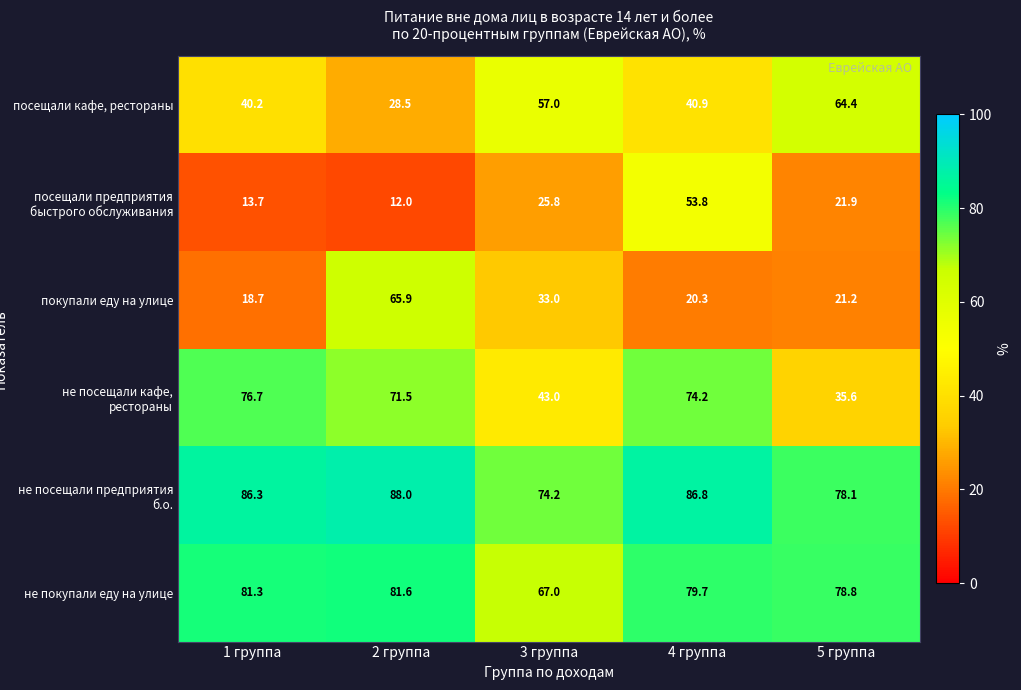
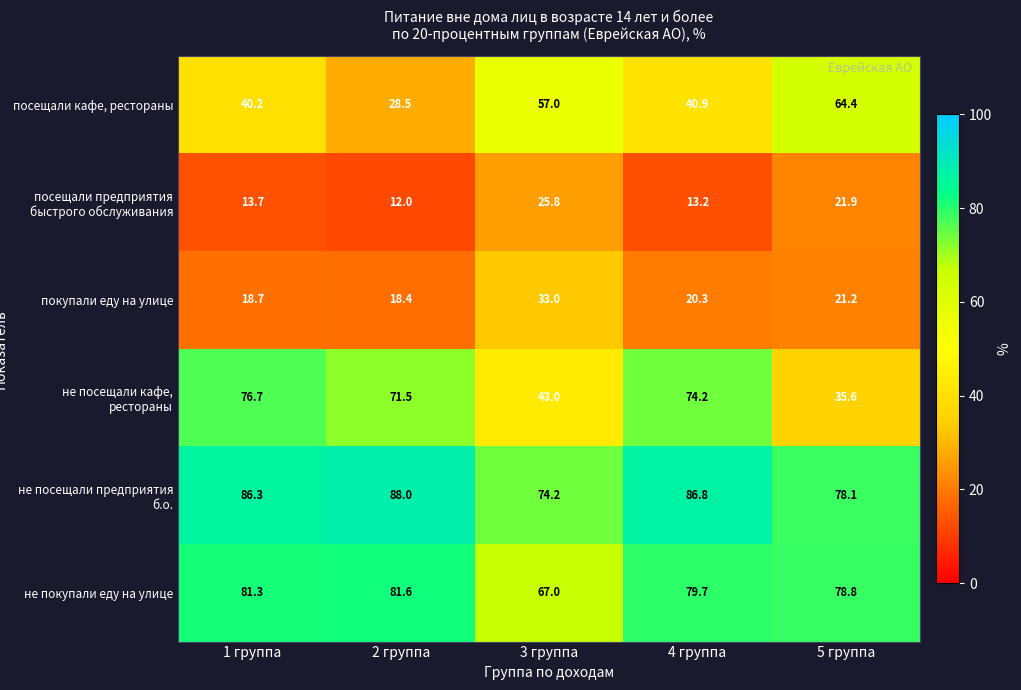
посещали предприятия быстрого обслуживания, 4 группа: 53.8 -> 13.2
покупали еду на улице, 2 группа: 65.9 -> 18.4
